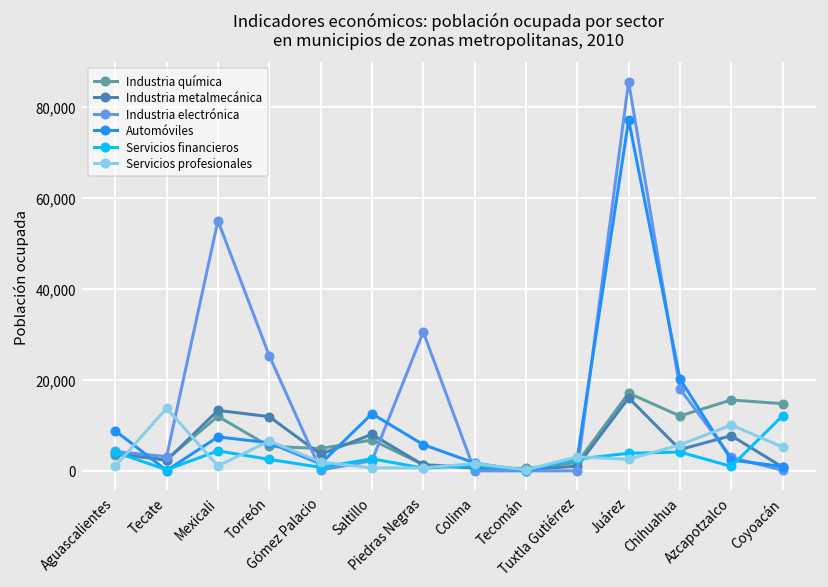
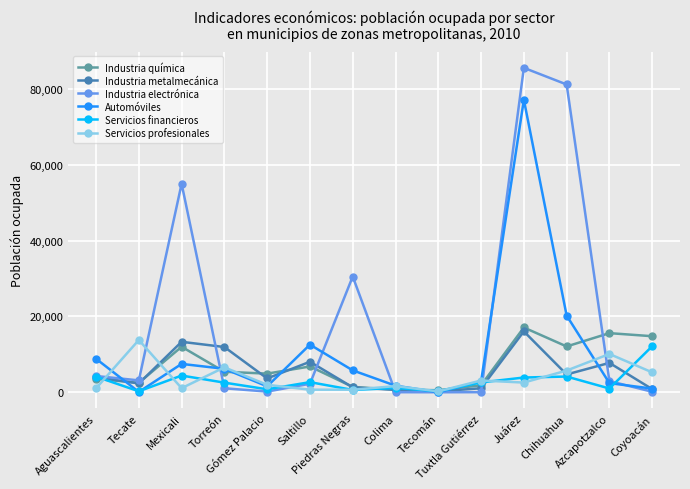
Industria electrónica, Torreón: 25,000 -> 1,000
Industria electrónica, Chihuahua: 18,000 -> 81,000
